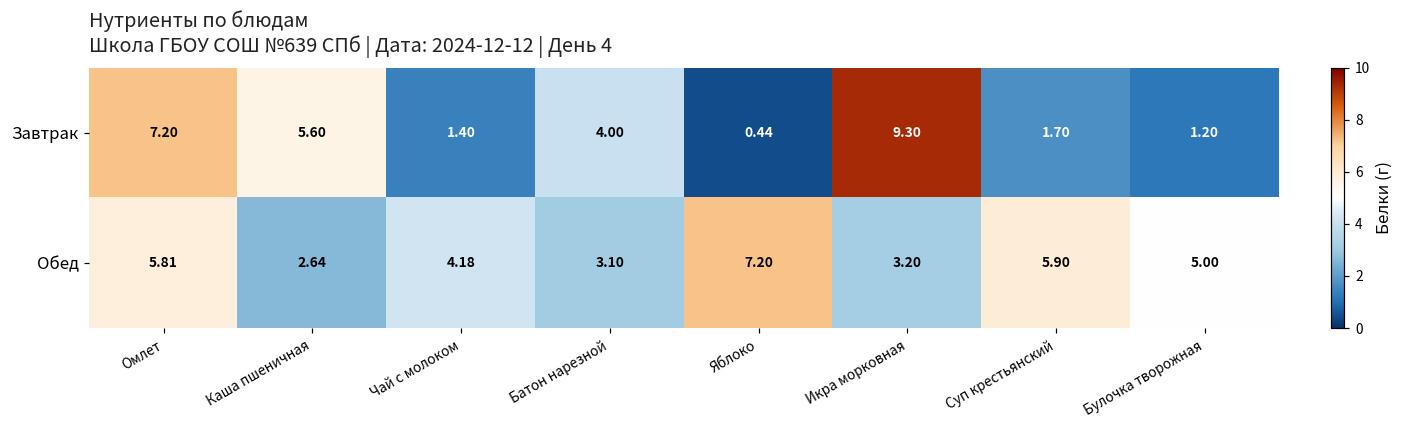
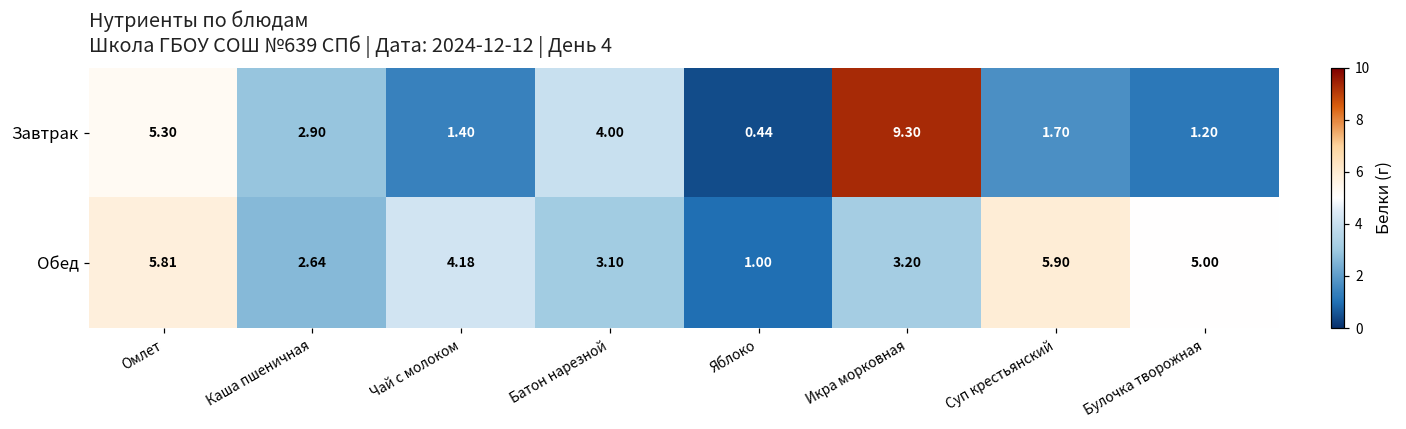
Завтрак, Омлет: 7.20 -> 5.30
Завтрак, Каша пшеничная: 5.60 -> 2.90
Обед, Яблоко: 7.20 -> 1.00
